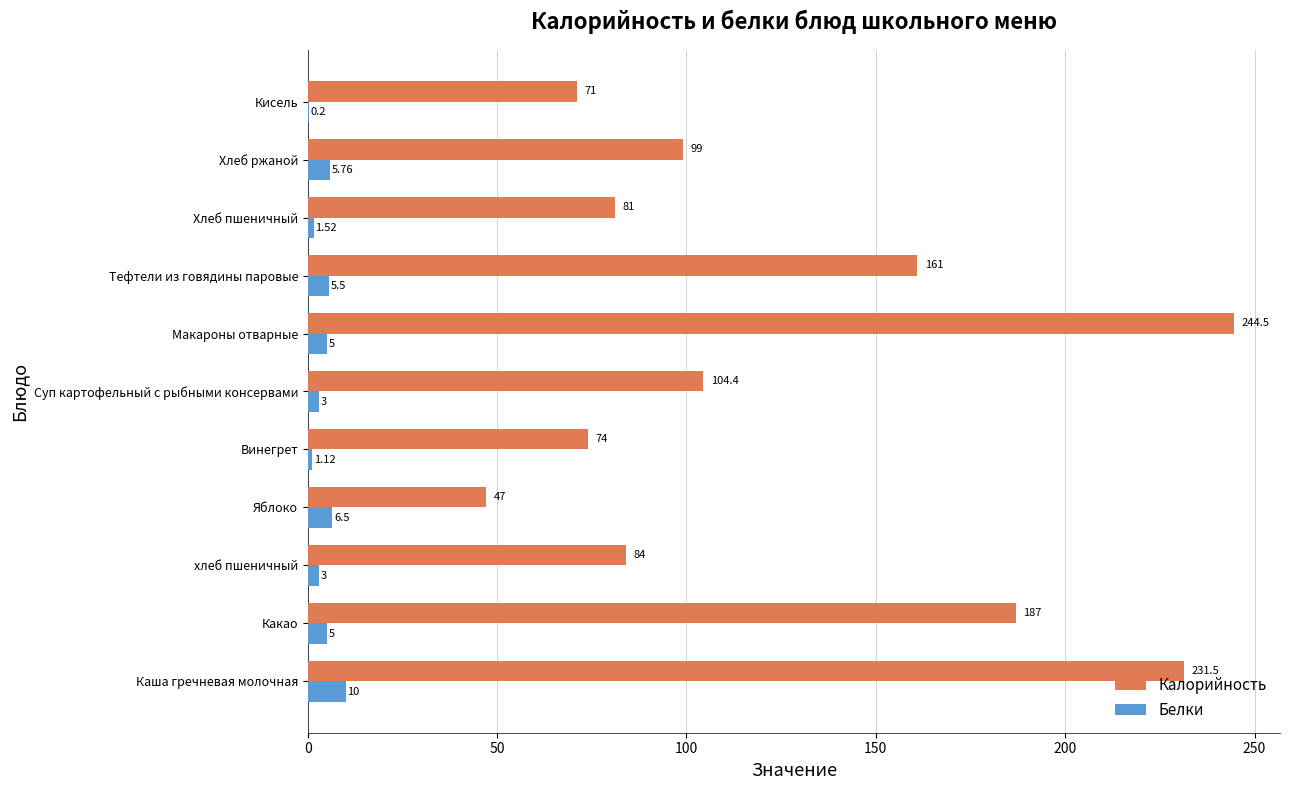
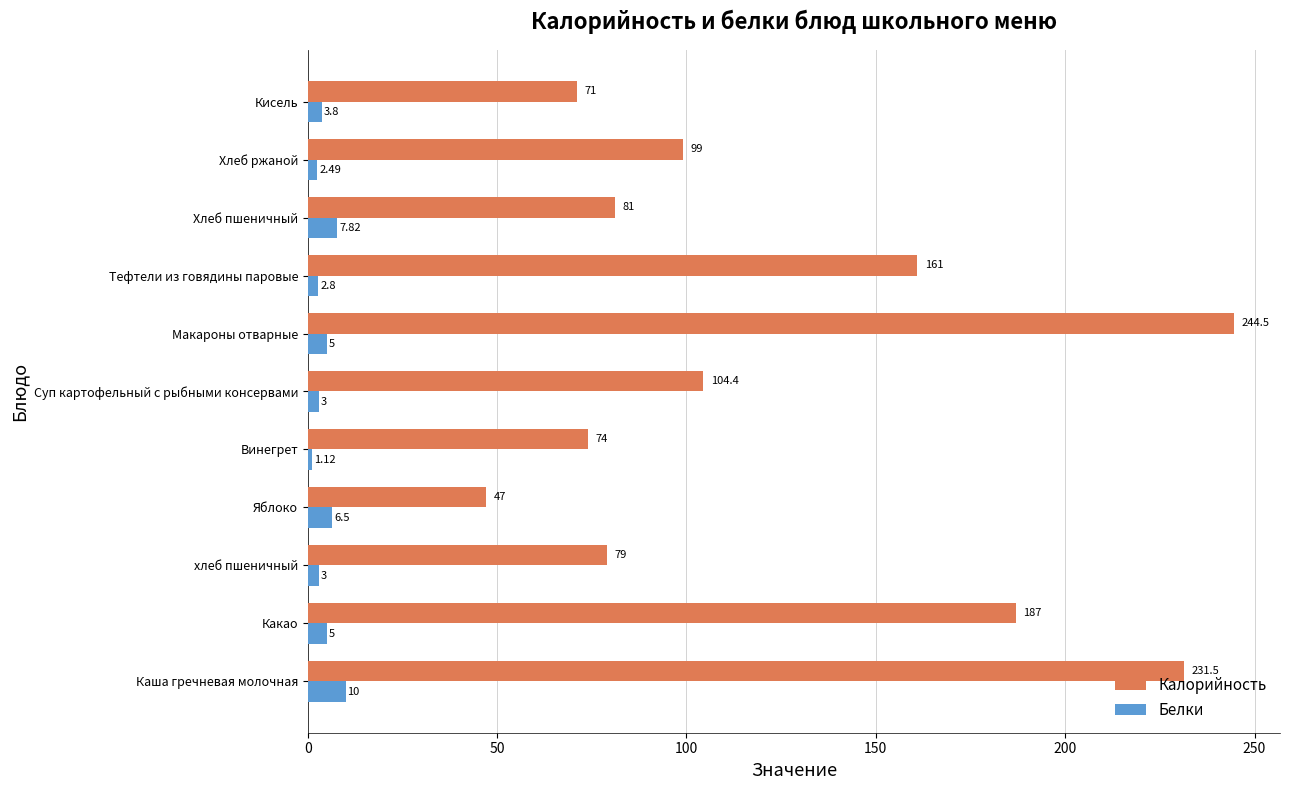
Белки, Кисель: 0.2 -> 3.8
Белки, Хлеб ржаной: 5.76 -> 2.49
Белки, Хлеб пшеничный: 1.52 -> 7.82
Белки, Тефтели из говядины паровые: 5.5 -> 2.8
Калорийность, хлеб пшеничный: 84 -> 79
